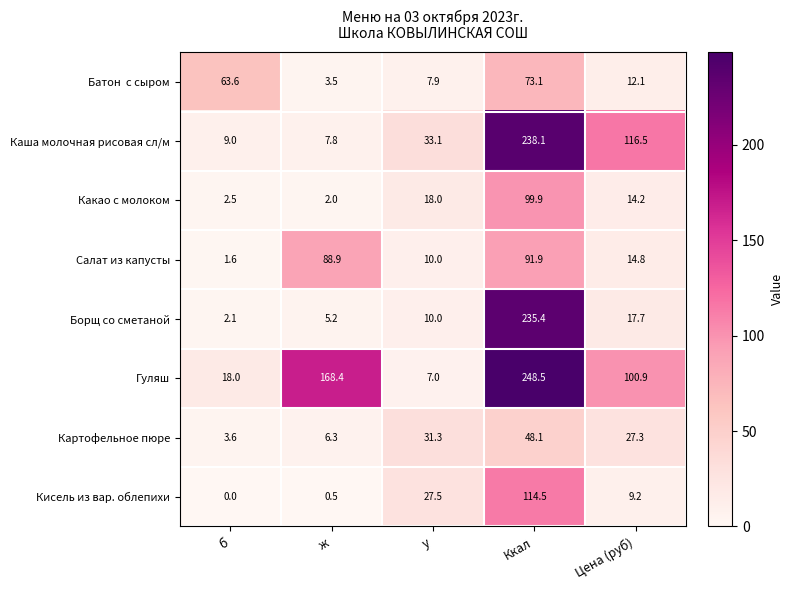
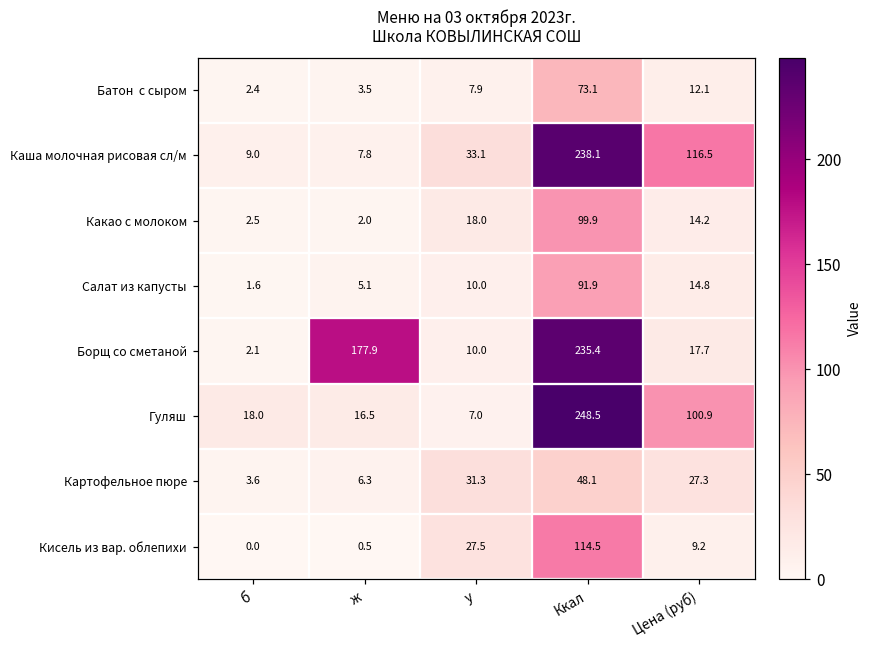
Батон с сыром, б: 63.6 -> 2.4
Салат из капусты, ж: 88.9 -> 5.1
Борщ со сметаной, ж: 5.2 -> 177.9
Гуляш, ж: 168.4 -> 16.5
